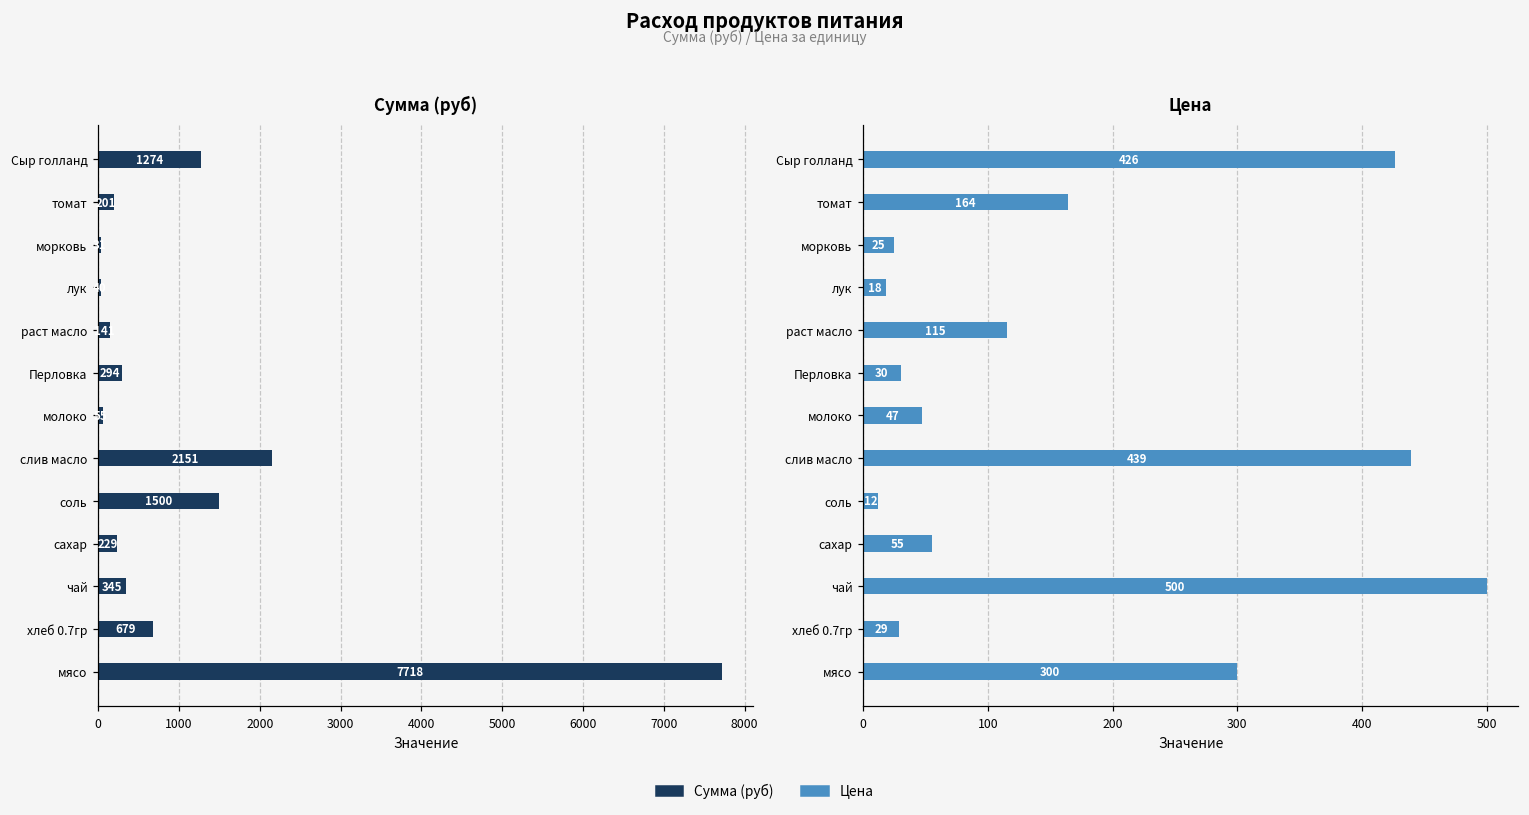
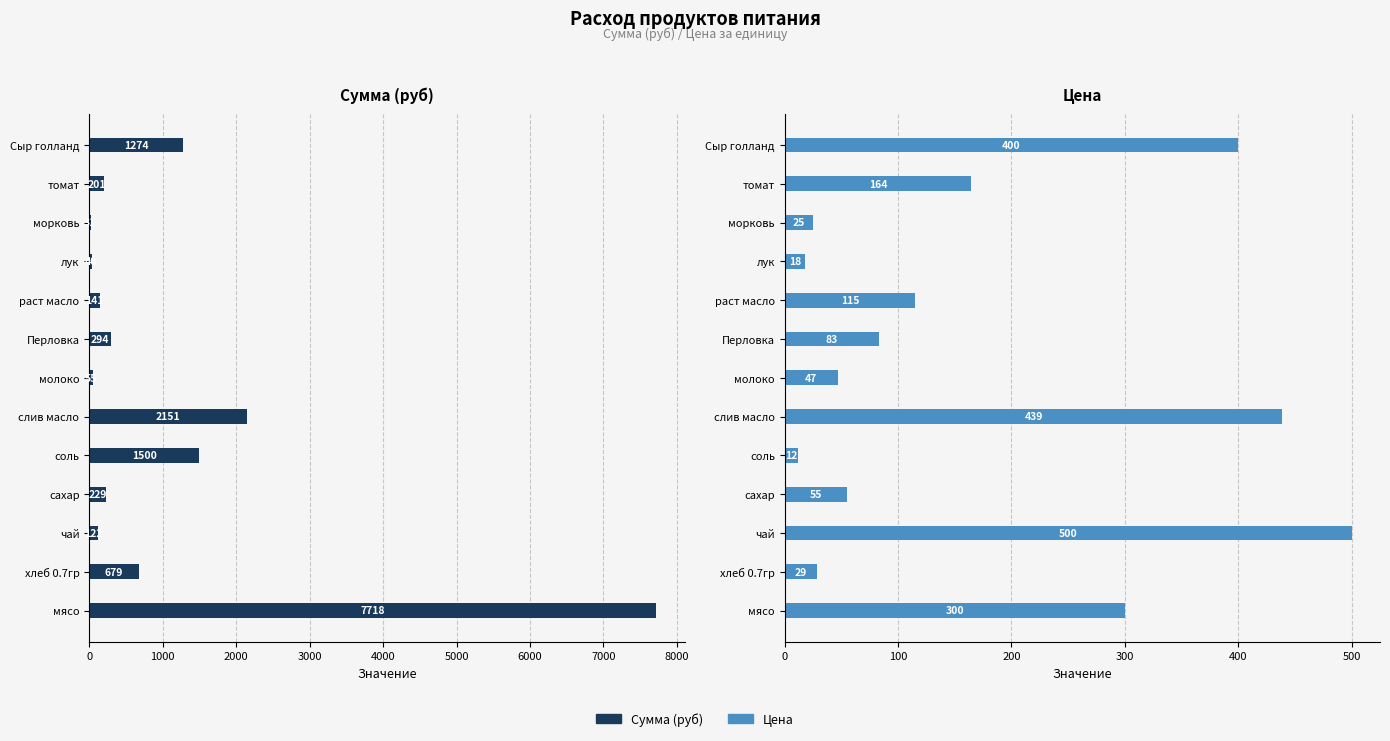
Сумма (руб), чай: 300 -> 100
Цена, Сыр голланд: 426 -> 400
Цена, Перловка: 30 -> 83
